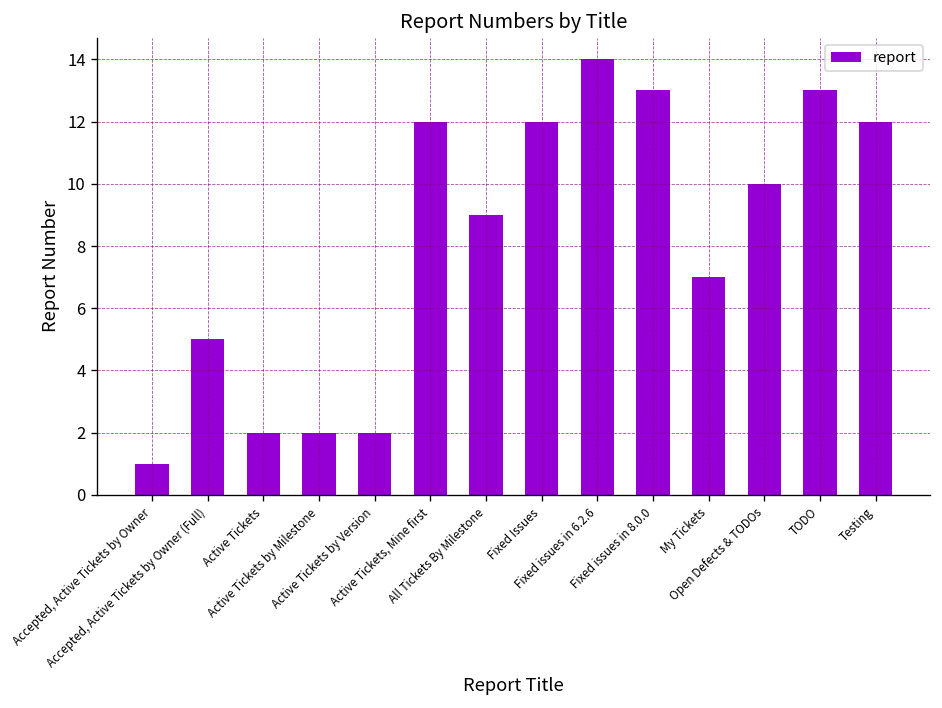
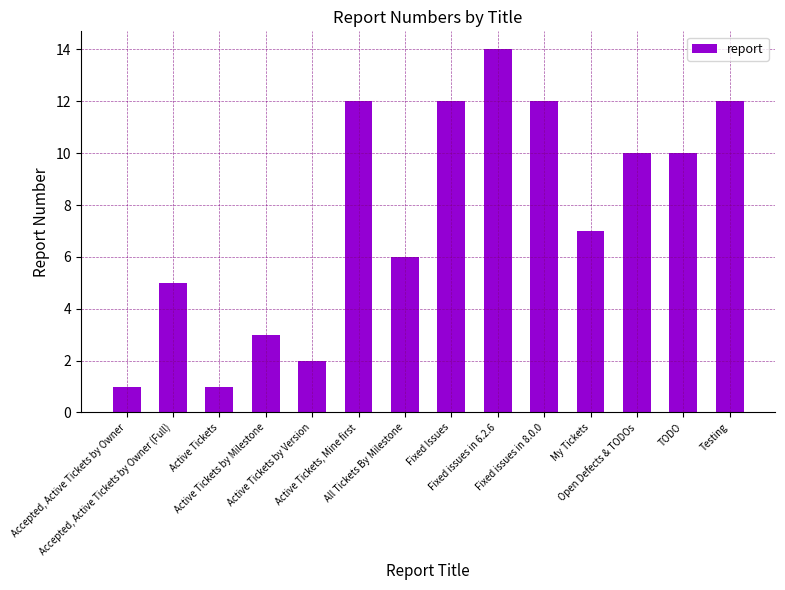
Active Tickets: 2 -> 1
Active Tickets by Milestone: 2 -> 3
All Tickets By Milestone: 9 -> 6
Fixed issues in 8.0.0: 13 -> 12
TODO: 13 -> 10
